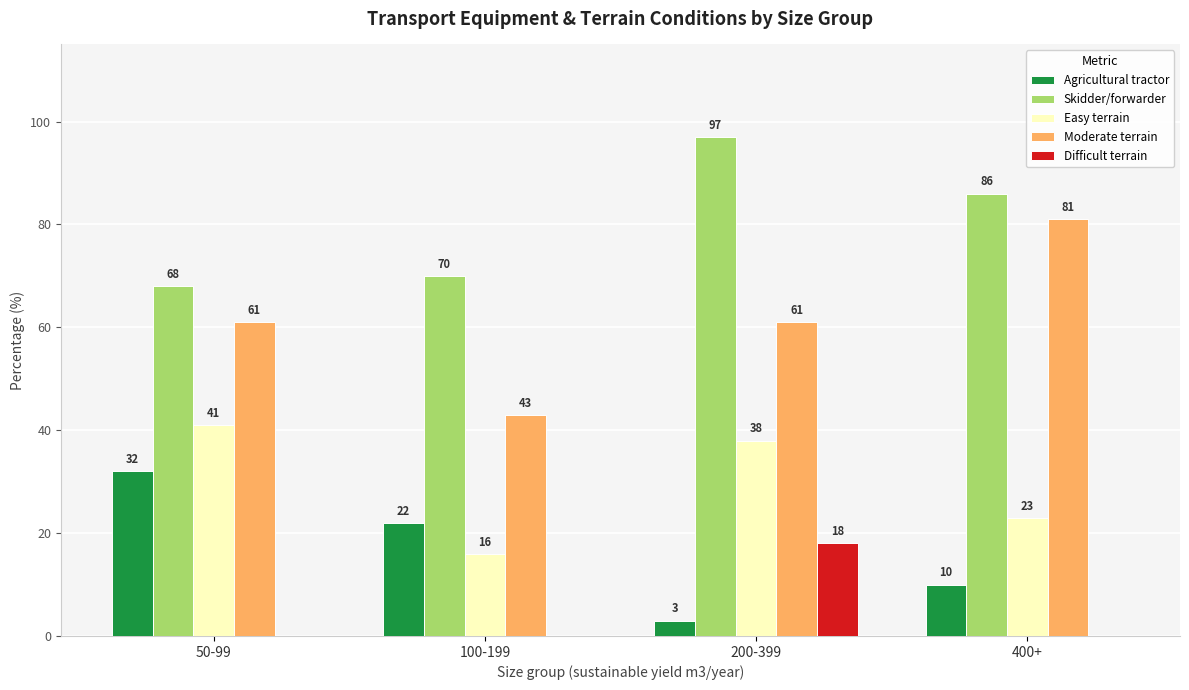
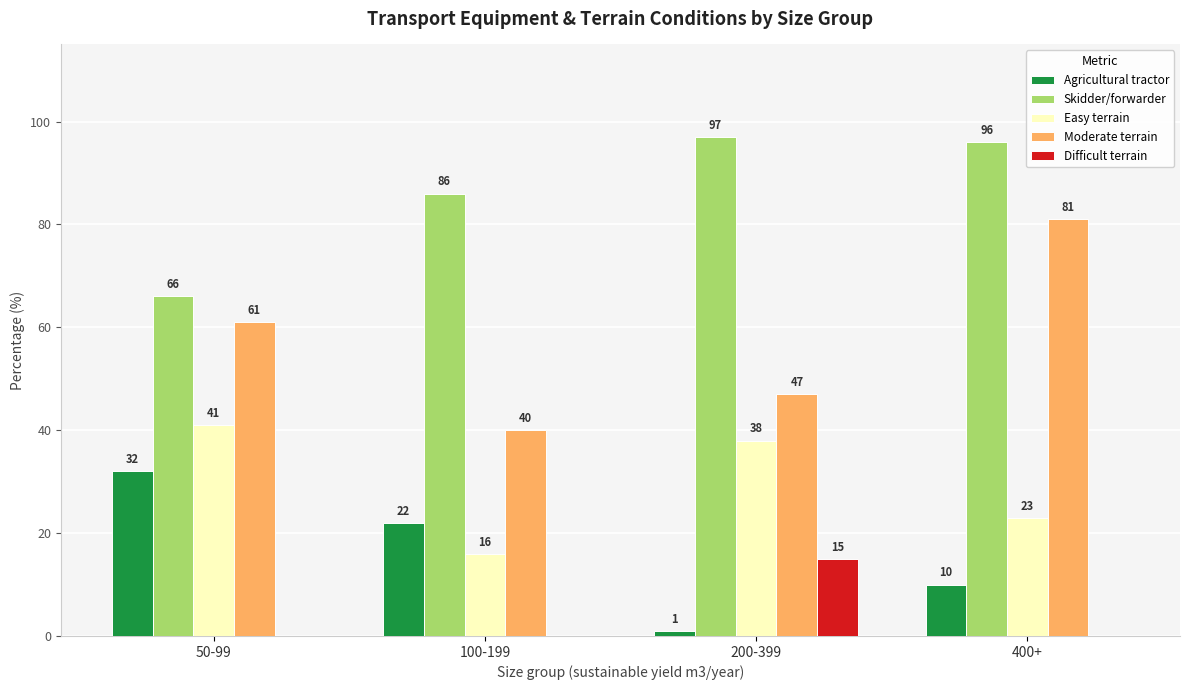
Skidder/forwarder, 50-99: 68 -> 66
Skidder/forwarder, 100-199: 70 -> 86
Moderate terrain, 100-199: 43 -> 40
Agricultural tractor, 200-399: 3 -> 1
Moderate terrain, 200-399: 61 -> 47
Difficult terrain, 200-399: 18 -> 15
Skidder/forwarder, 400+: 86 -> 96
